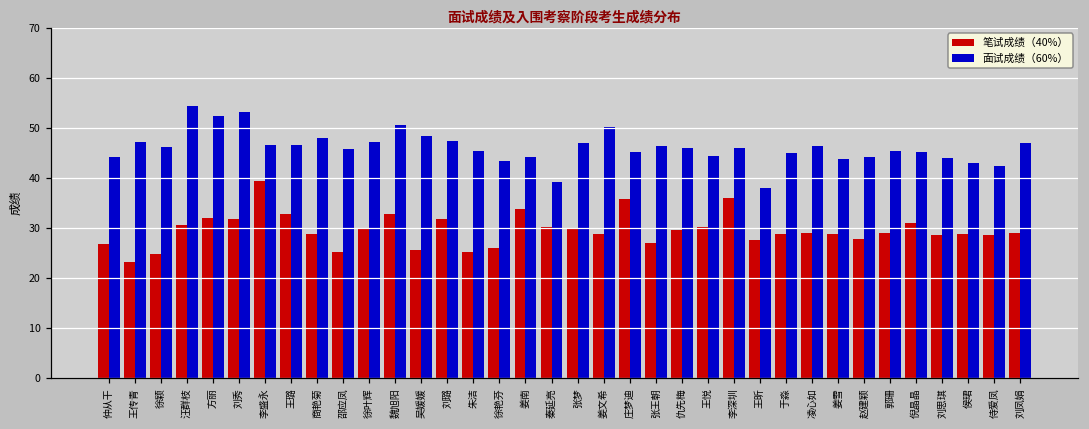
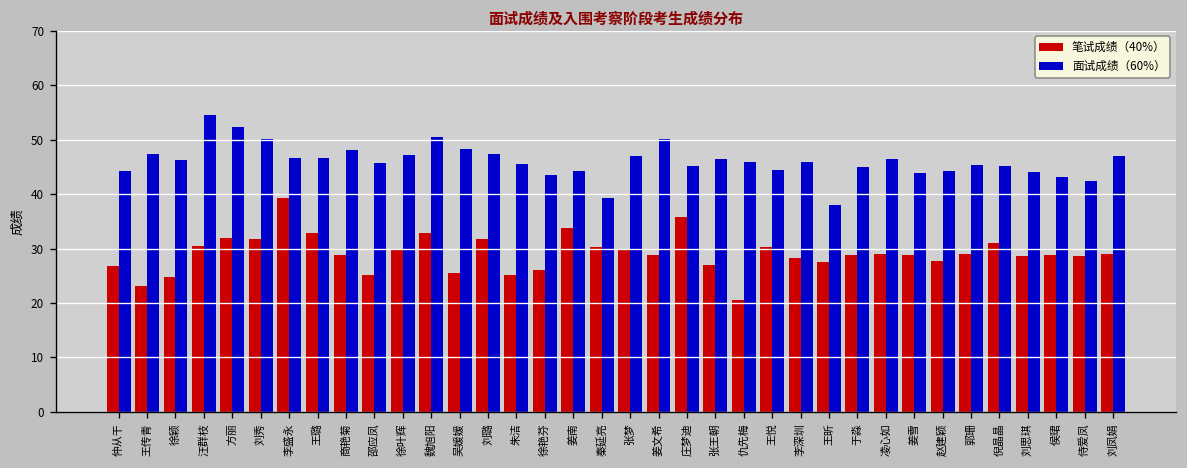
面试成绩（60%）, 刘秀: 53 -> 50
笔试成绩（40%）, 仇先梅: 30 -> 21
笔试成绩（40%）, 李深圳: 36 -> 28
